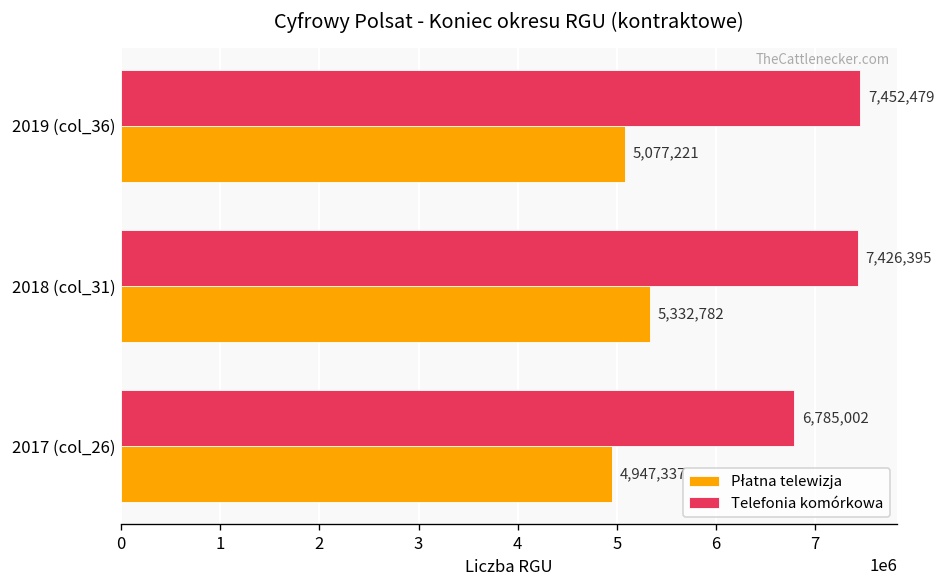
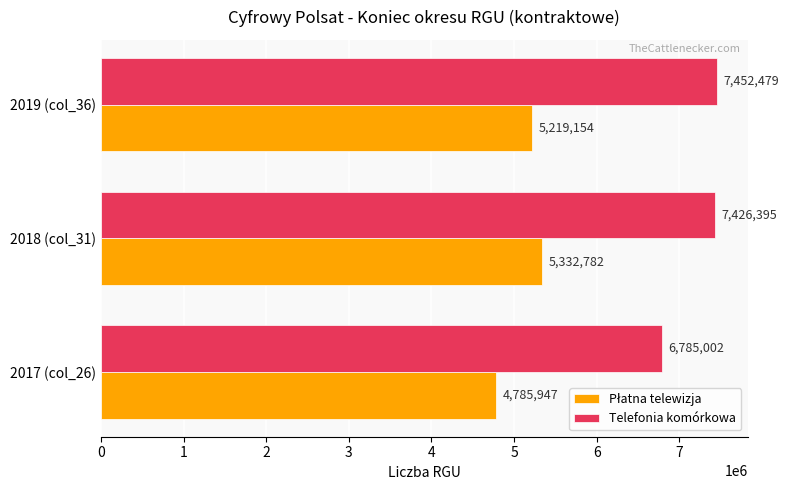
Płatna telewizja, 2019 (col_36): 5,077,221 -> 5,219,154
Płatna telewizja, 2017 (col_26): 4,947,337 -> 4,785,947
